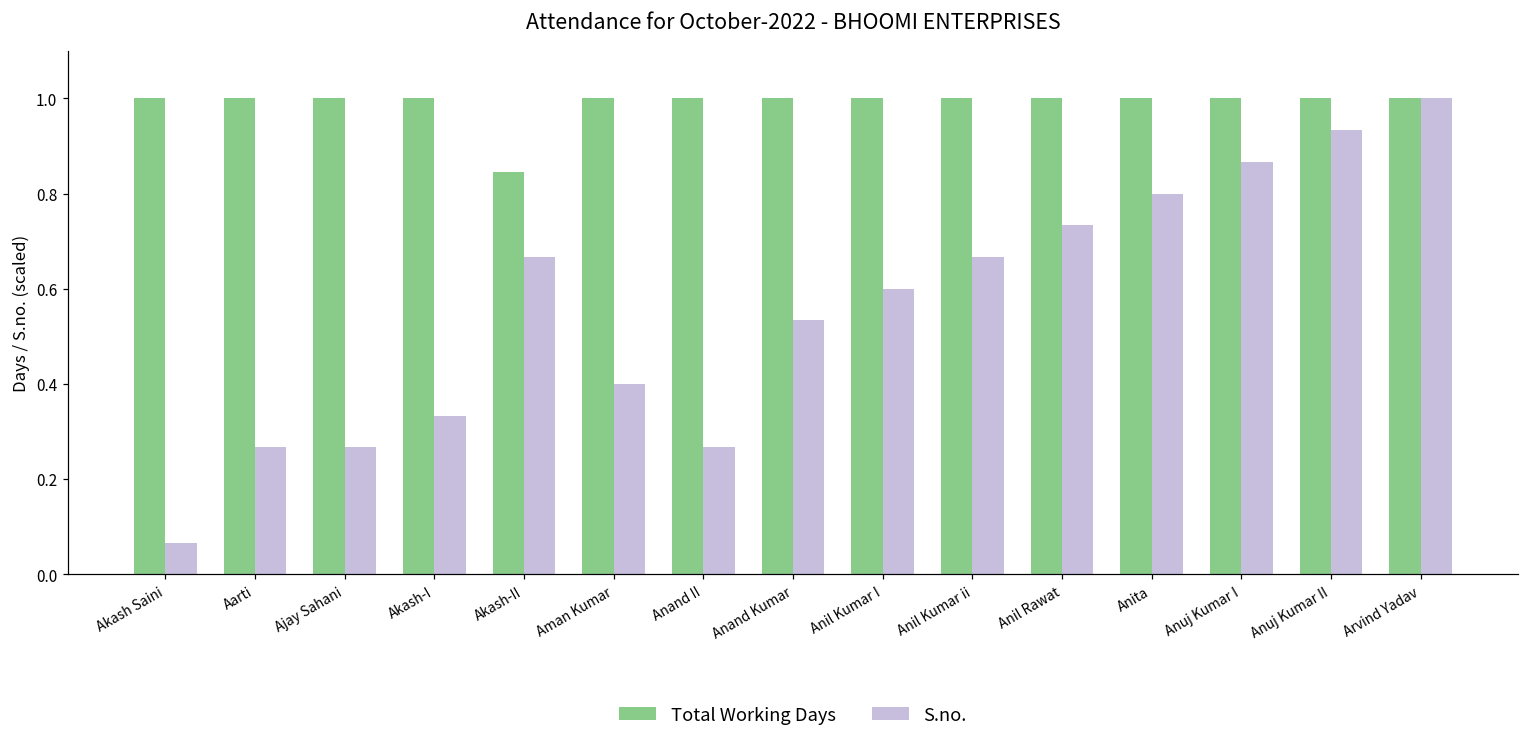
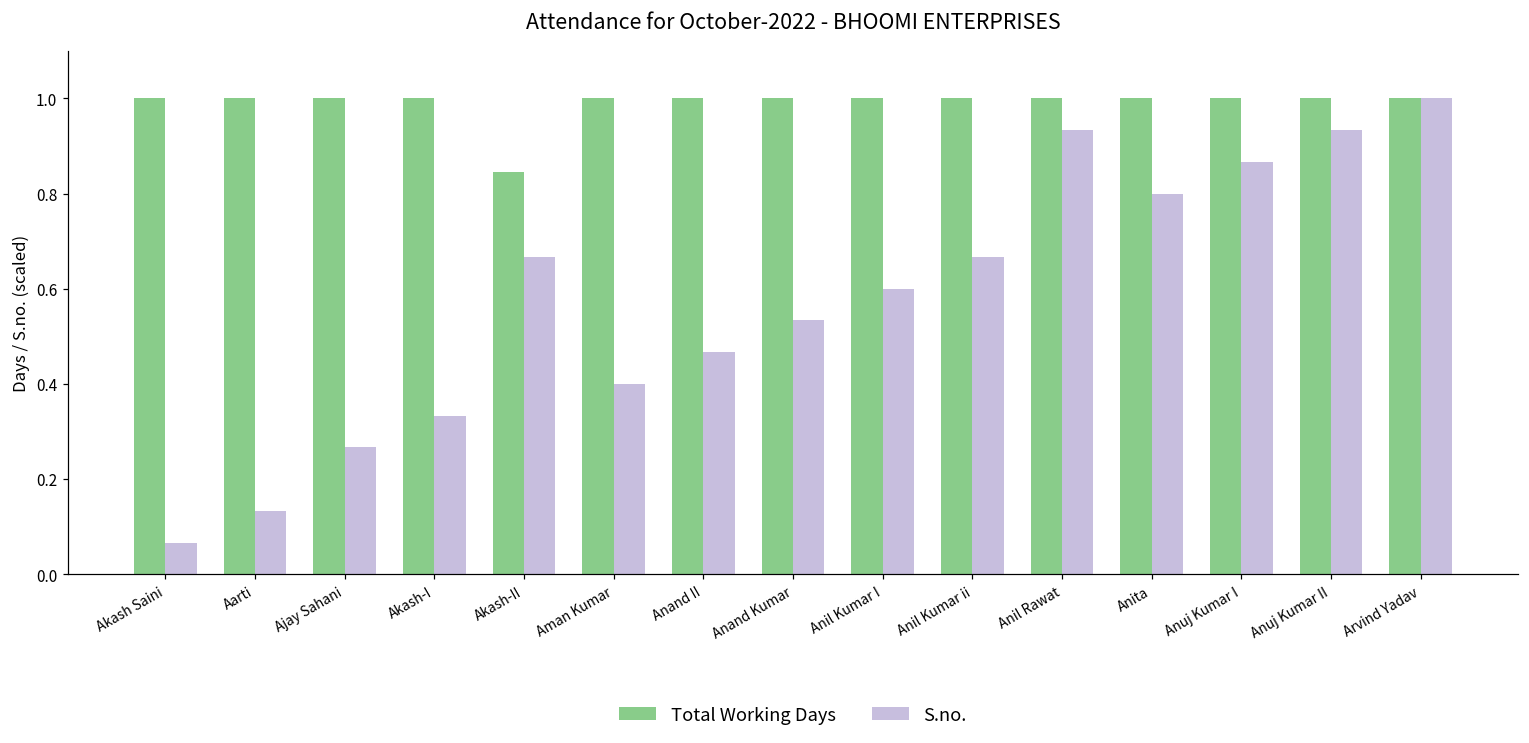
S.no., Aarti: 0.27 -> 0.13
S.no., Anand II: 0.27 -> 0.47
S.no., Anil Rawat: 0.73 -> 0.93
